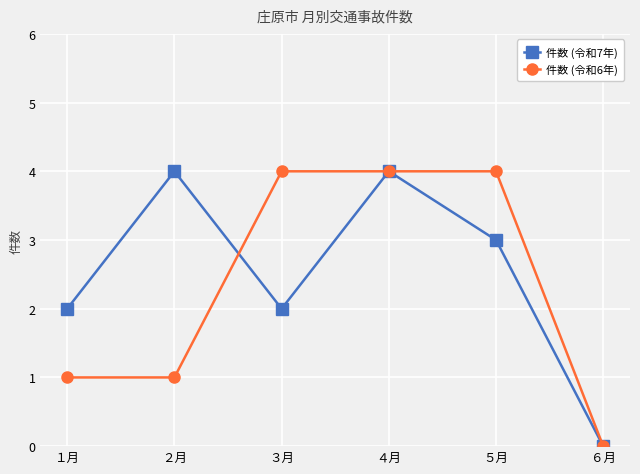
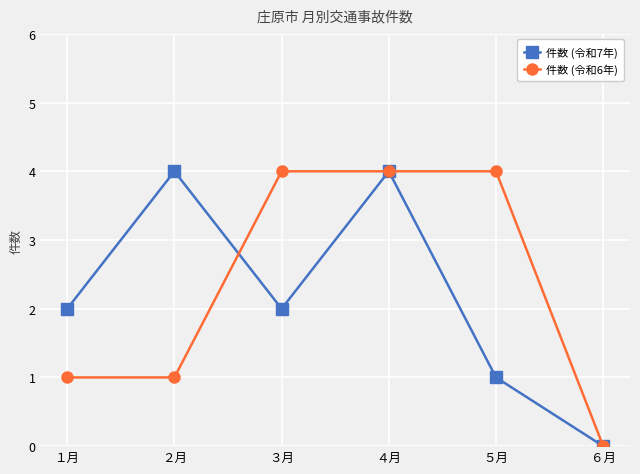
件数 (令和7年), ５月: 3 -> 1
